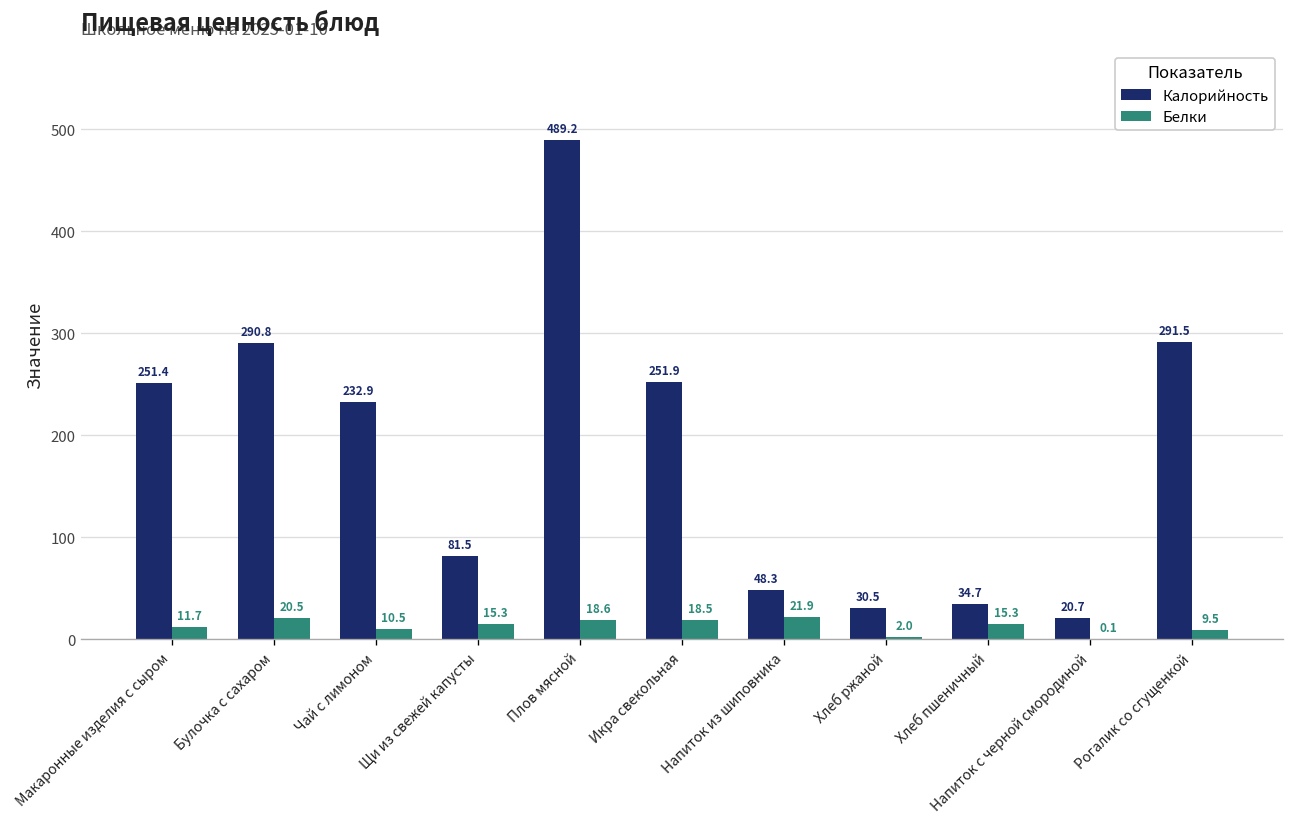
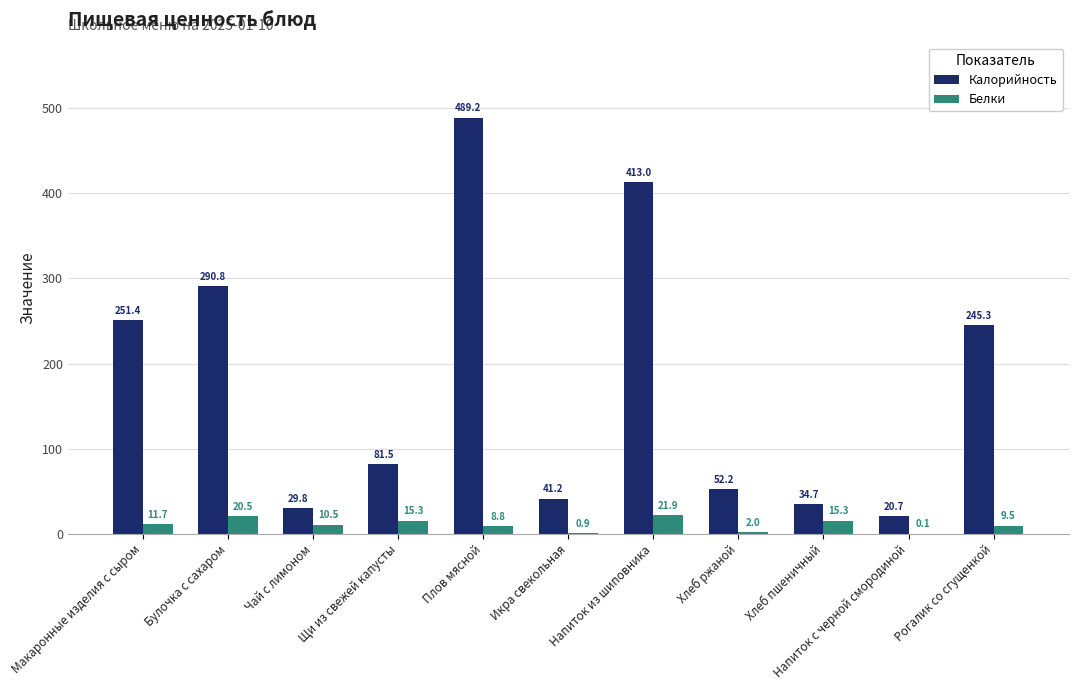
Калорийность, Чай с лимоном: 232.9 -> 29.8
Белки, Плов мясной: 18.6 -> 8.8
Калорийность, Икра свекольная: 251.9 -> 41.2
Белки, Икра свекольная: 18.5 -> 0.9
Калорийность, Напиток из шиповника: 48.3 -> 413.0
Калорийность, Хлеб ржаной: 30.5 -> 52.2
Калорийность, Рогалик со сгущенкой: 291.5 -> 245.3
